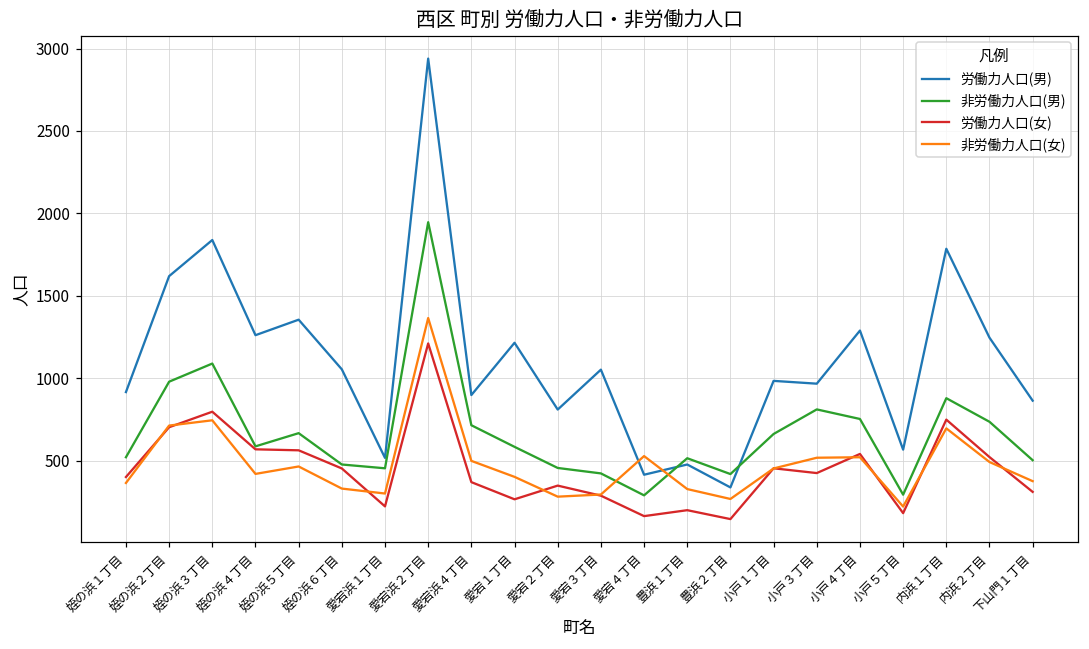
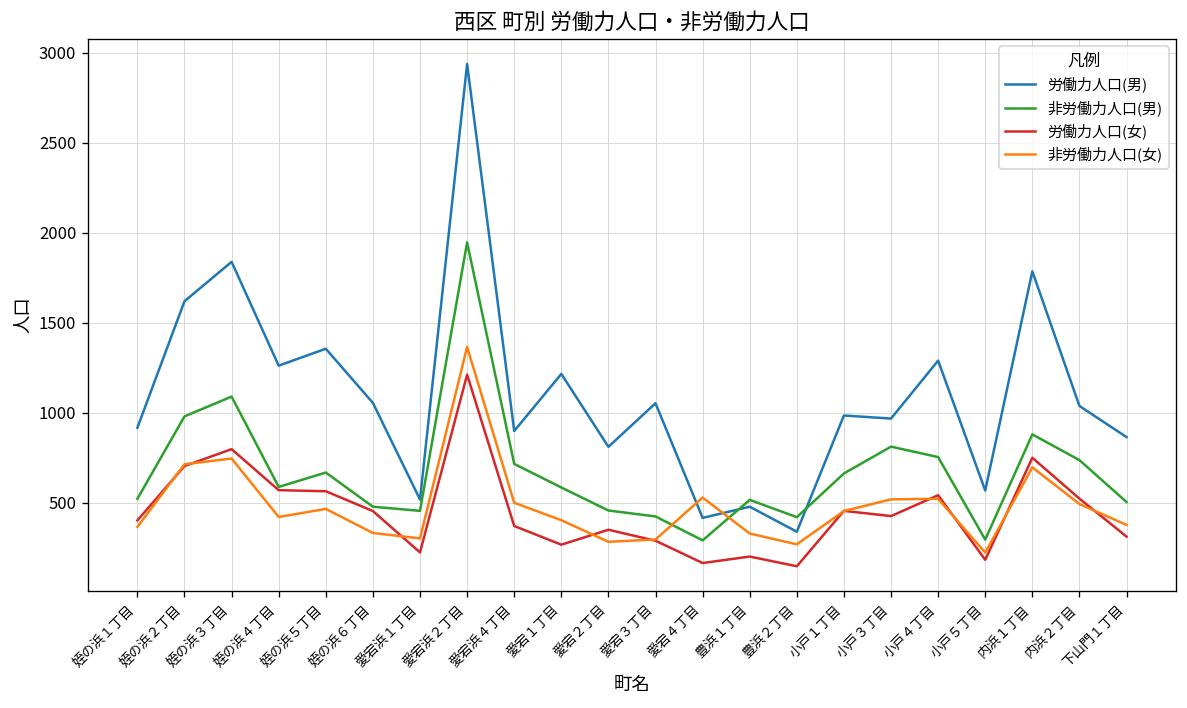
労働力人口(男), 内浜２丁目: 1250 -> 1040
